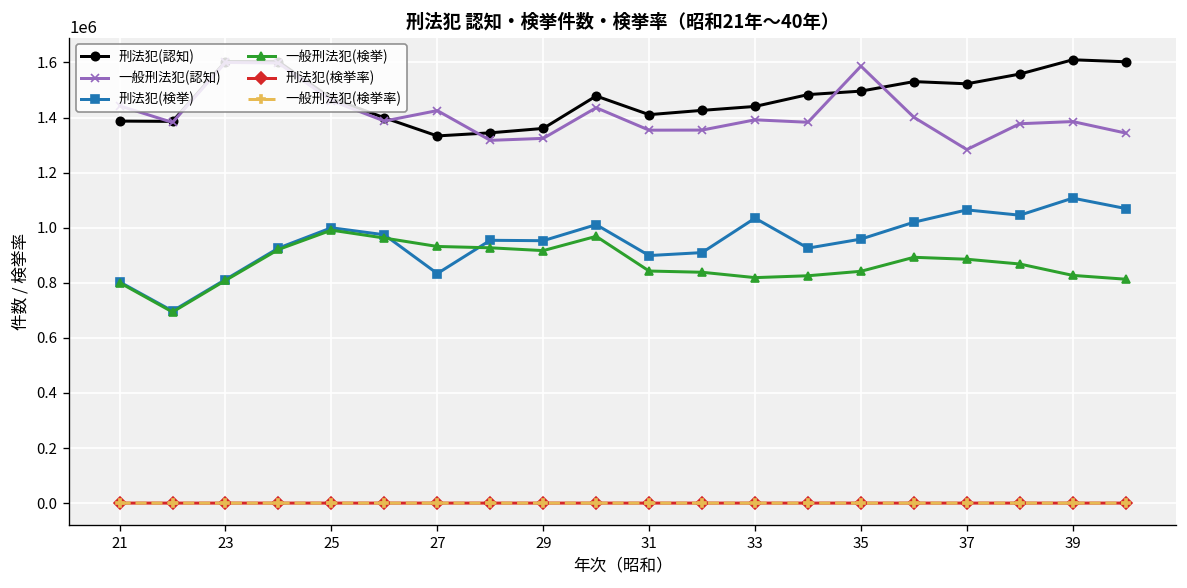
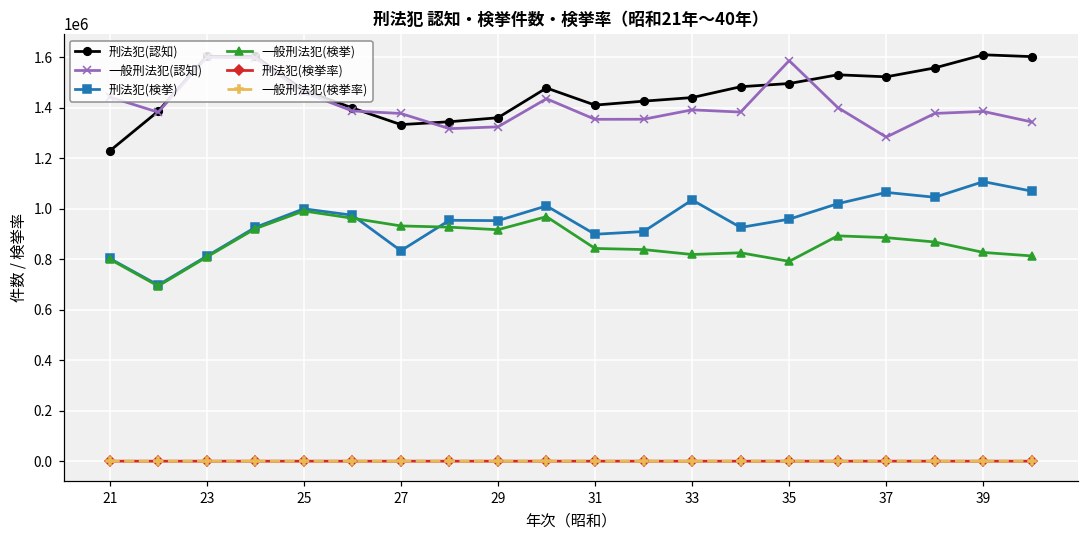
刑法犯(認知), 21: 1390000 -> 1230000
一般刑法犯(認知), 27: 1430000 -> 1380000
一般刑法犯(検挙), 35: 840000 -> 790000
